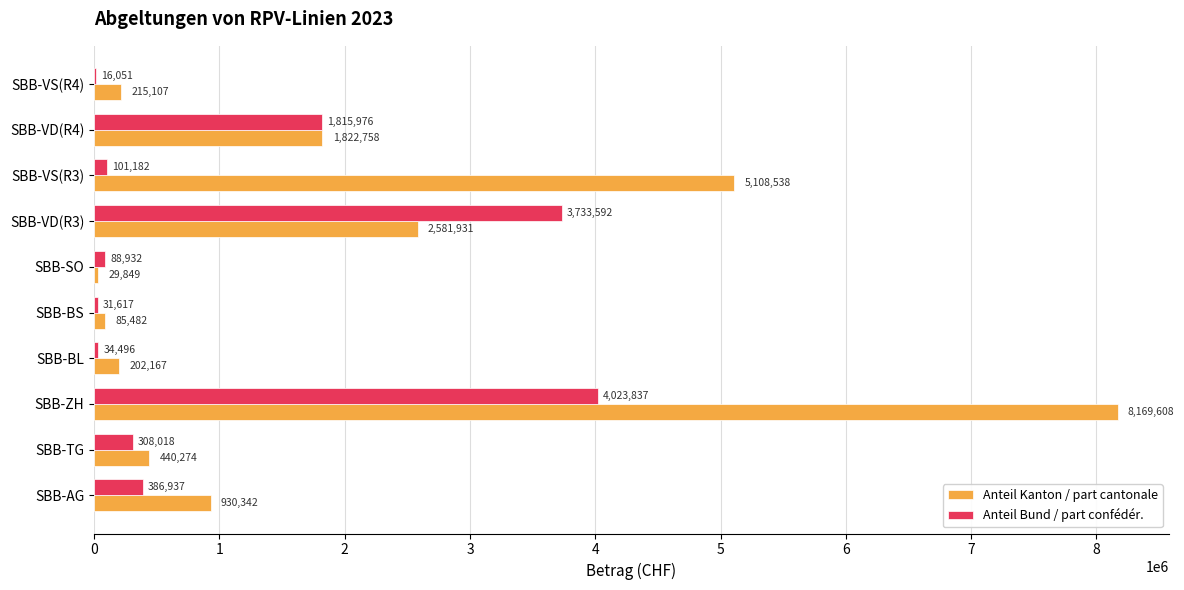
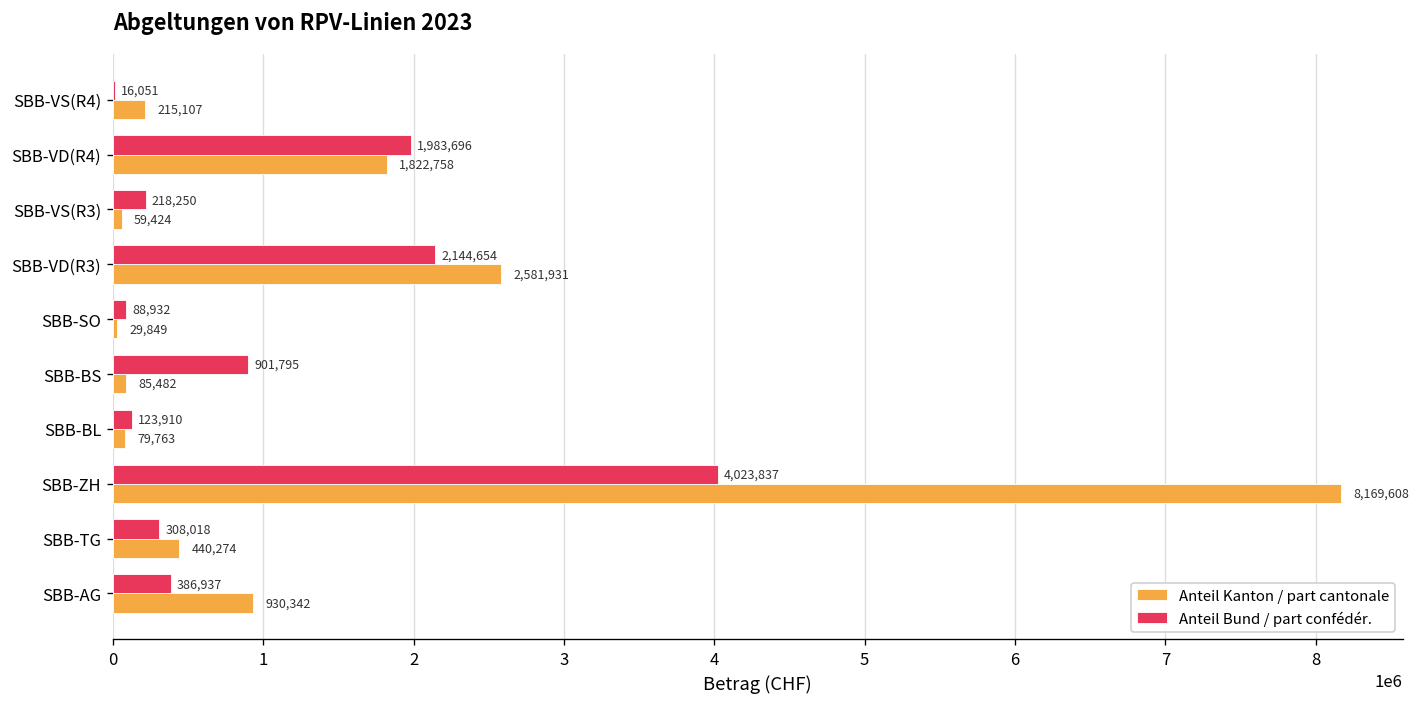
Anteil Bund / part confédér., SBB-VD(R4): 1,815,976 -> 1,983,696
Anteil Bund / part confédér., SBB-VS(R3): 101,182 -> 218,250
Anteil Kanton / part cantonale, SBB-VS(R3): 5,108,538 -> 59,424
Anteil Bund / part confédér., SBB-VD(R3): 3,733,592 -> 2,144,654
Anteil Bund / part confédér., SBB-BS: 31,617 -> 901,795
Anteil Bund / part confédér., SBB-BL: 34,496 -> 123,910
Anteil Kanton / part cantonale, SBB-BL: 202,167 -> 79,763
